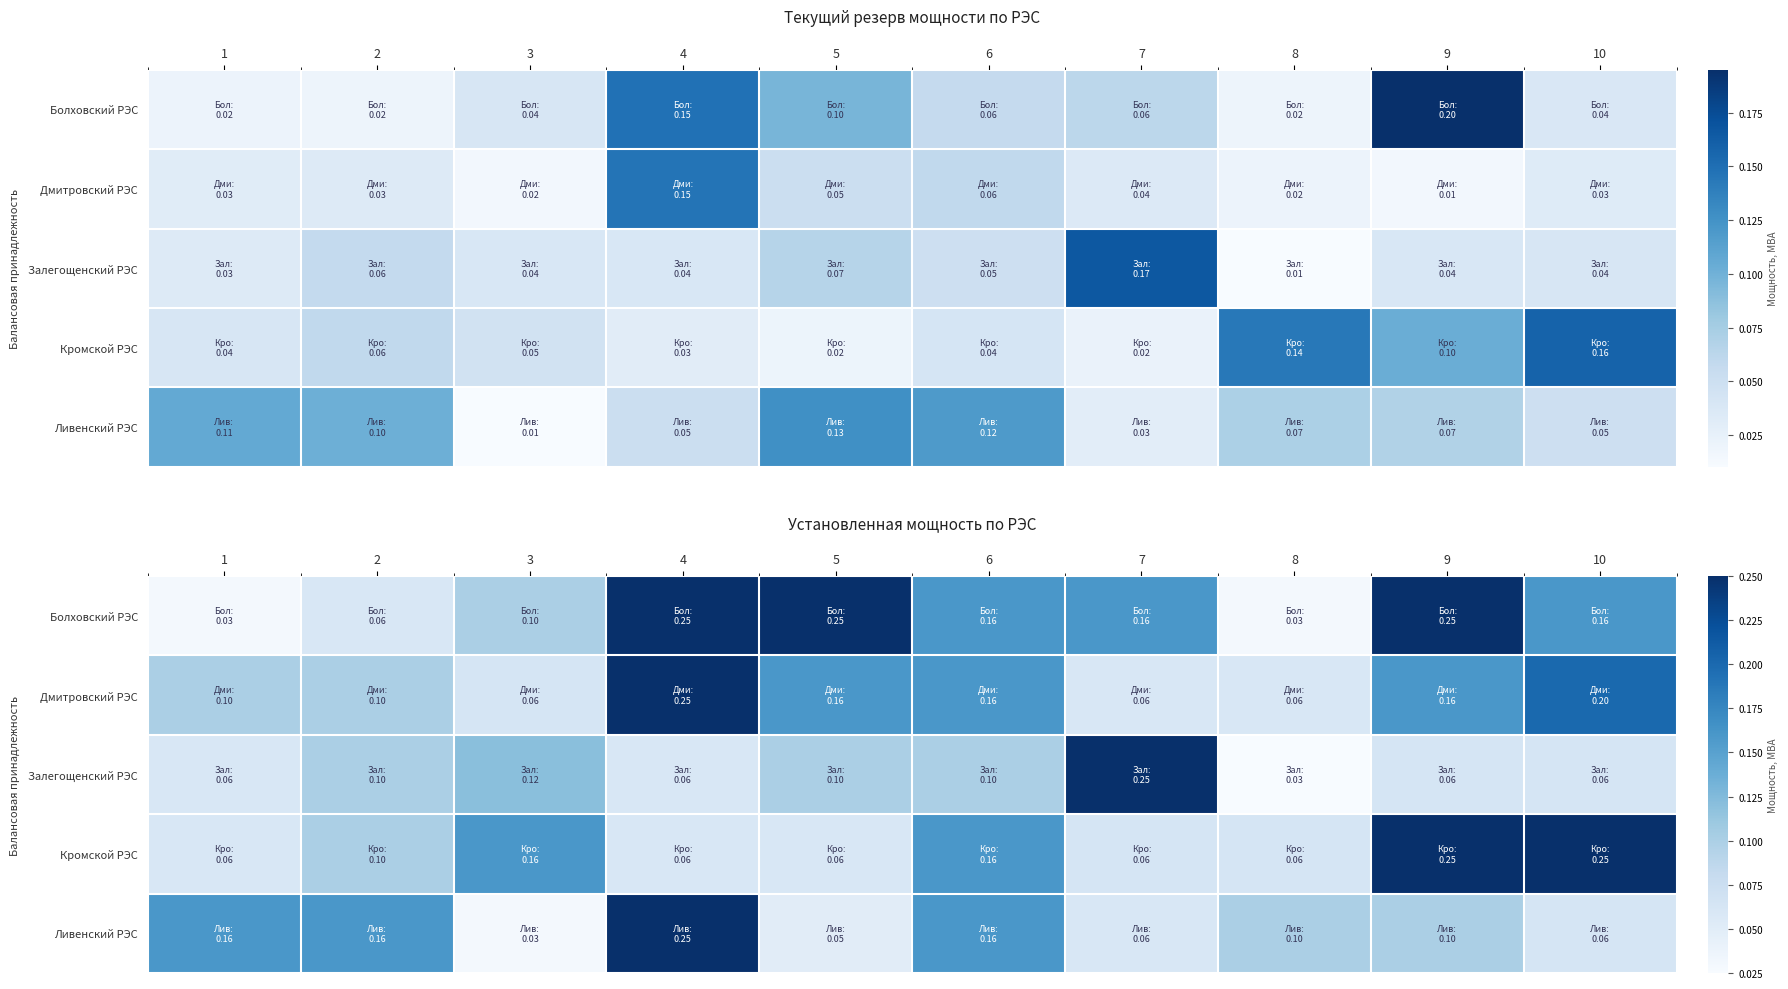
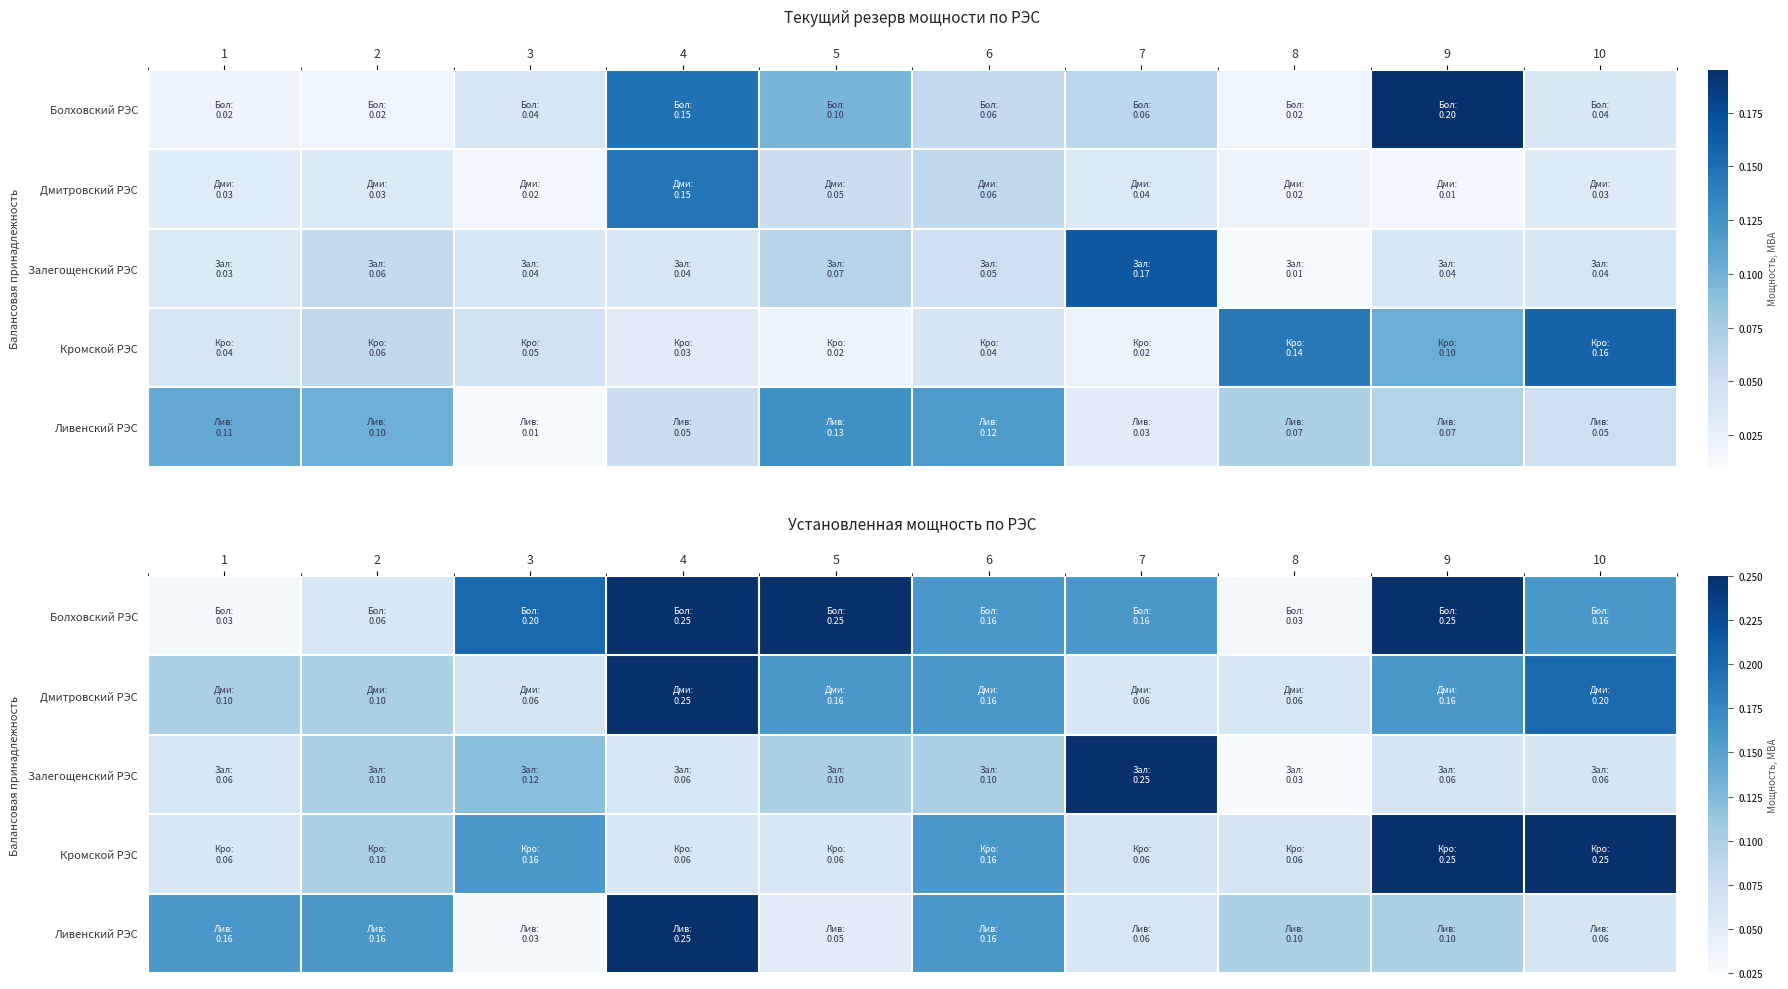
Установленная мощность по РЭС, Болховский РЭС, 3: 0.10 -> 0.20
